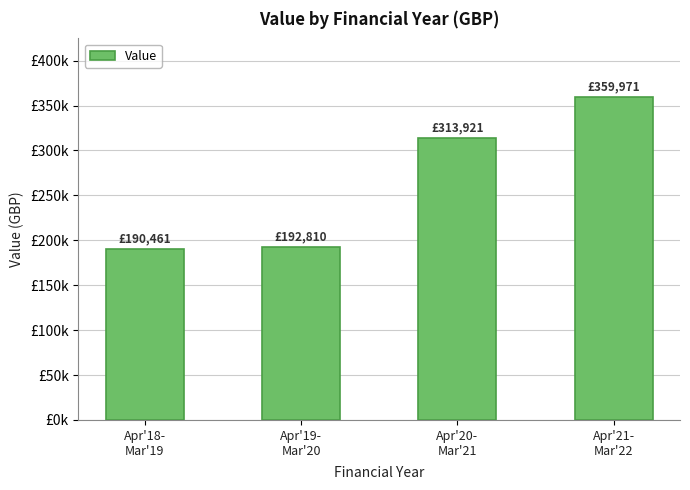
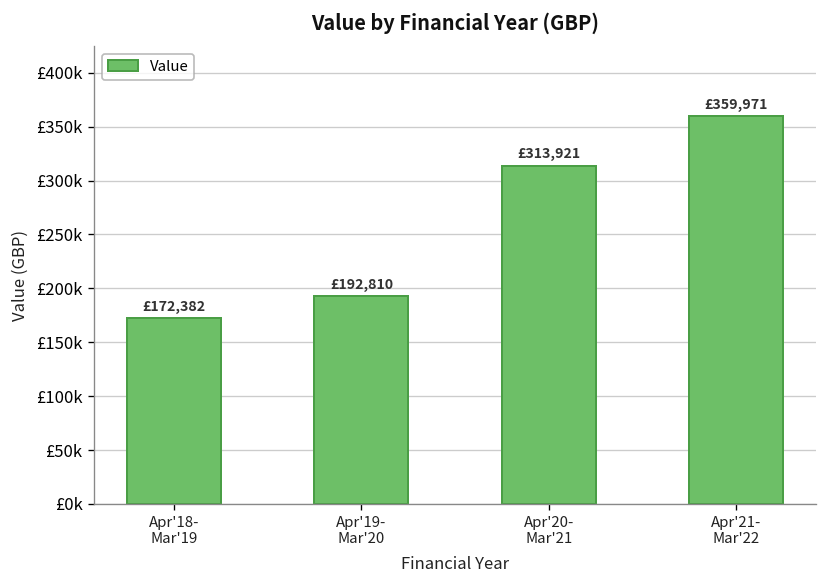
Apr'18- Mar'19: £190,461 -> £172,382
